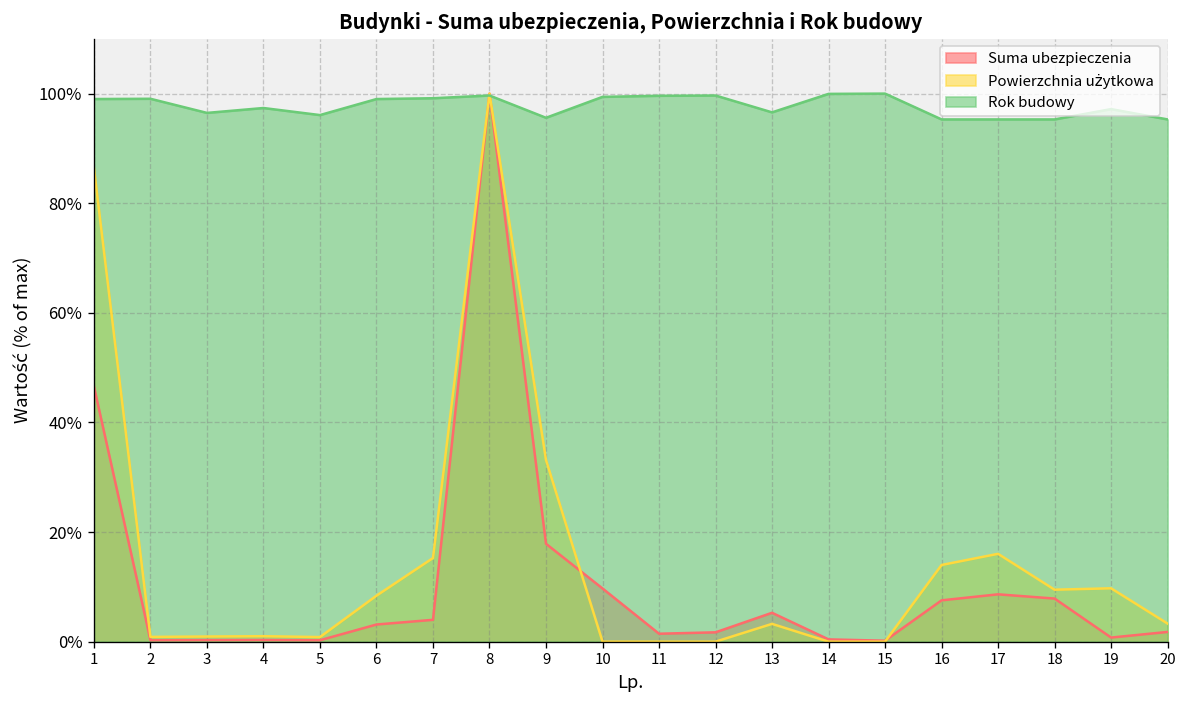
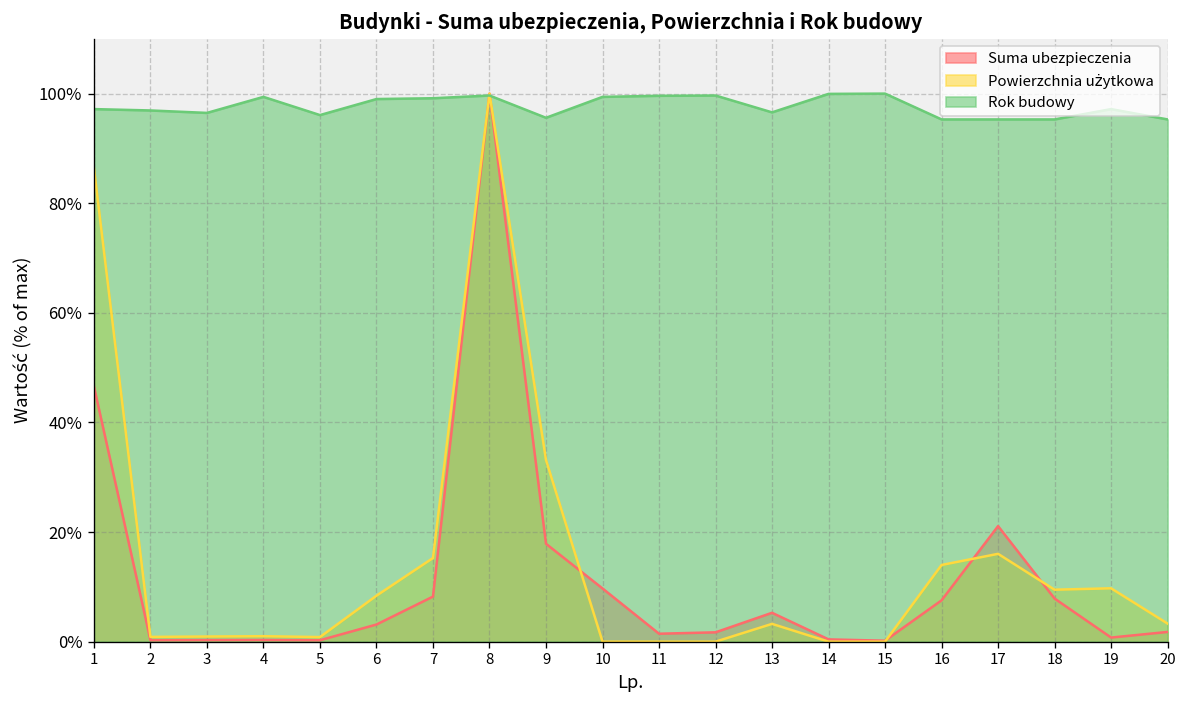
Rok budowy, 1: 99% -> 97%
Rok budowy, 2: 99% -> 97%
Rok budowy, 4: 97% -> 99%
Suma ubezpieczenia, 7: 4% -> 8%
Suma ubezpieczenia, 17: 9% -> 21%
